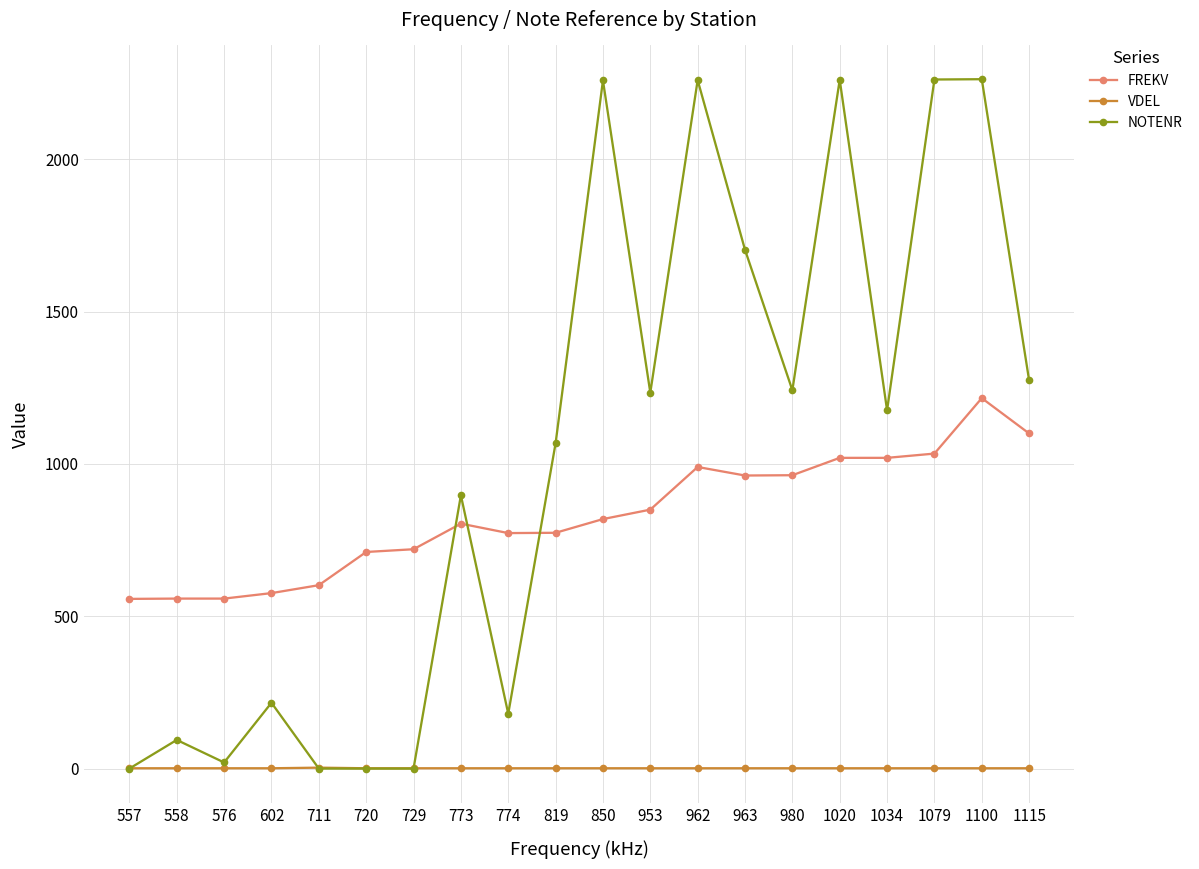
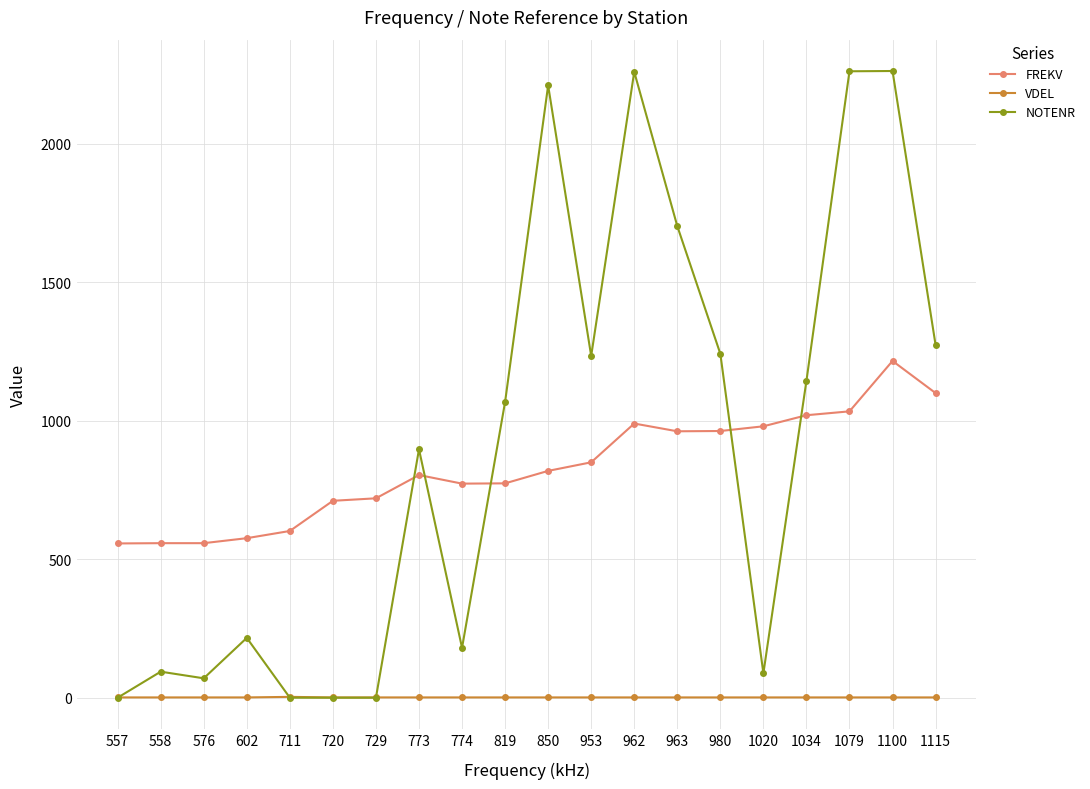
NOTENR, 576: 20 -> 70
NOTENR, 850: 2260 -> 2210
FREKV, 1020: 1020 -> 980
NOTENR, 1020: 2260 -> 90
NOTENR, 1034: 1180 -> 1140
